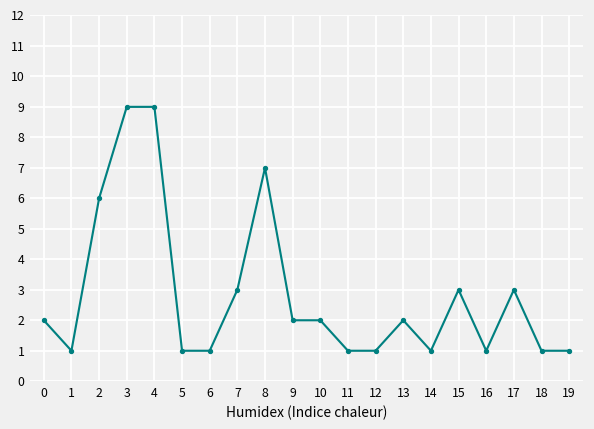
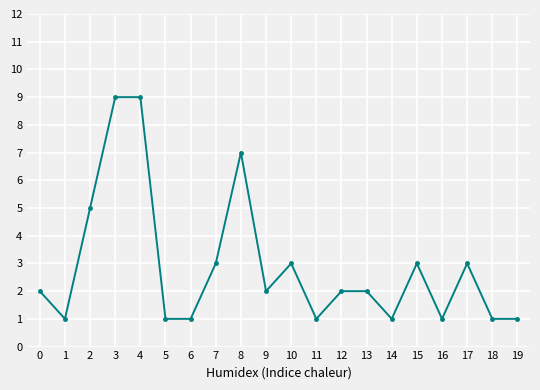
2: 6 -> 5
10: 2 -> 3
12: 1 -> 2
